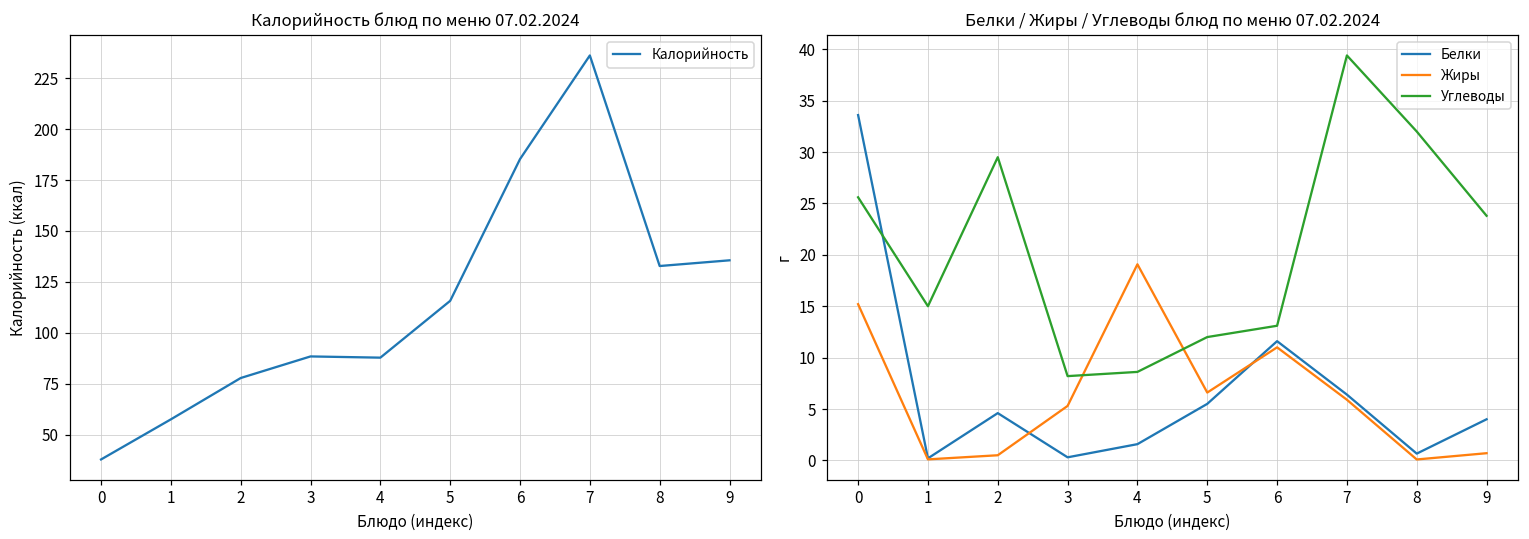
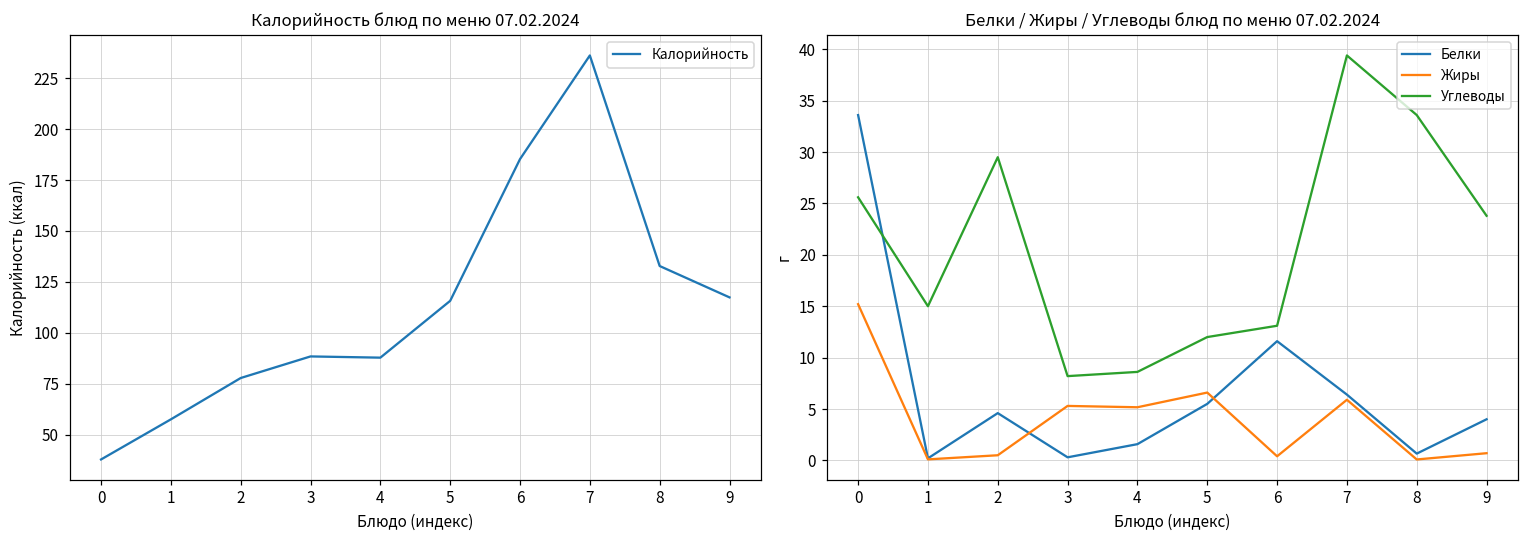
Калорийность блюд по меню 07.02.2024, 9: 136 -> 117
Белки / Жиры / Углеводы блюд по меню 07.02.2024, Жиры, 4: 19 -> 5
Белки / Жиры / Углеводы блюд по меню 07.02.2024, Жиры, 6: 11 -> 0
Белки / Жиры / Углеводы блюд по меню 07.02.2024, Углеводы, 8: 32 -> 34
